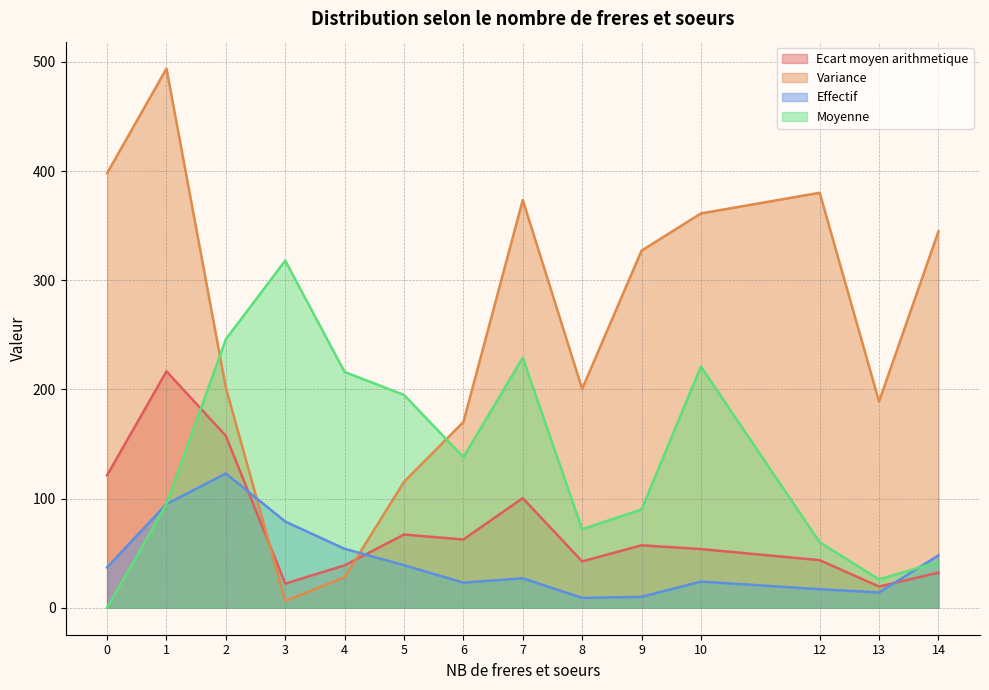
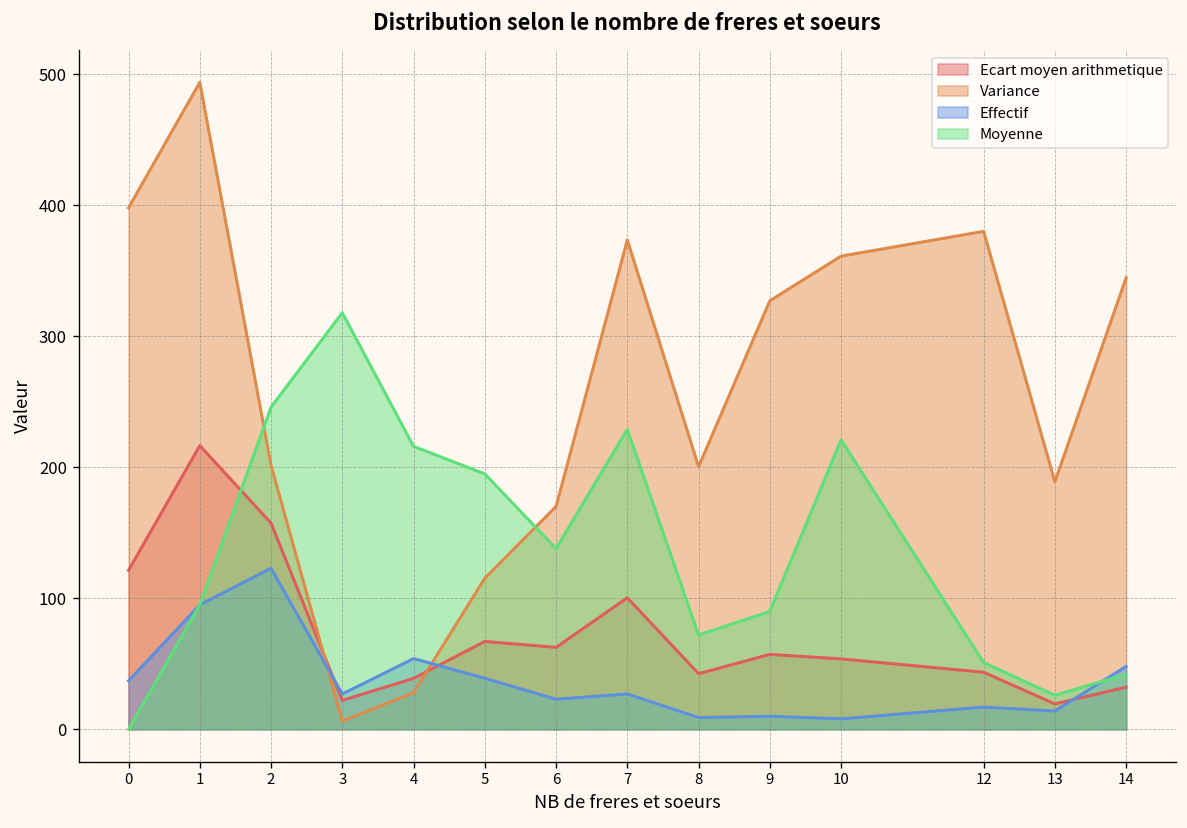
Effectif, 3: 79 -> 27
Effectif, 10: 24 -> 8
Moyenne, 12: 60 -> 51
